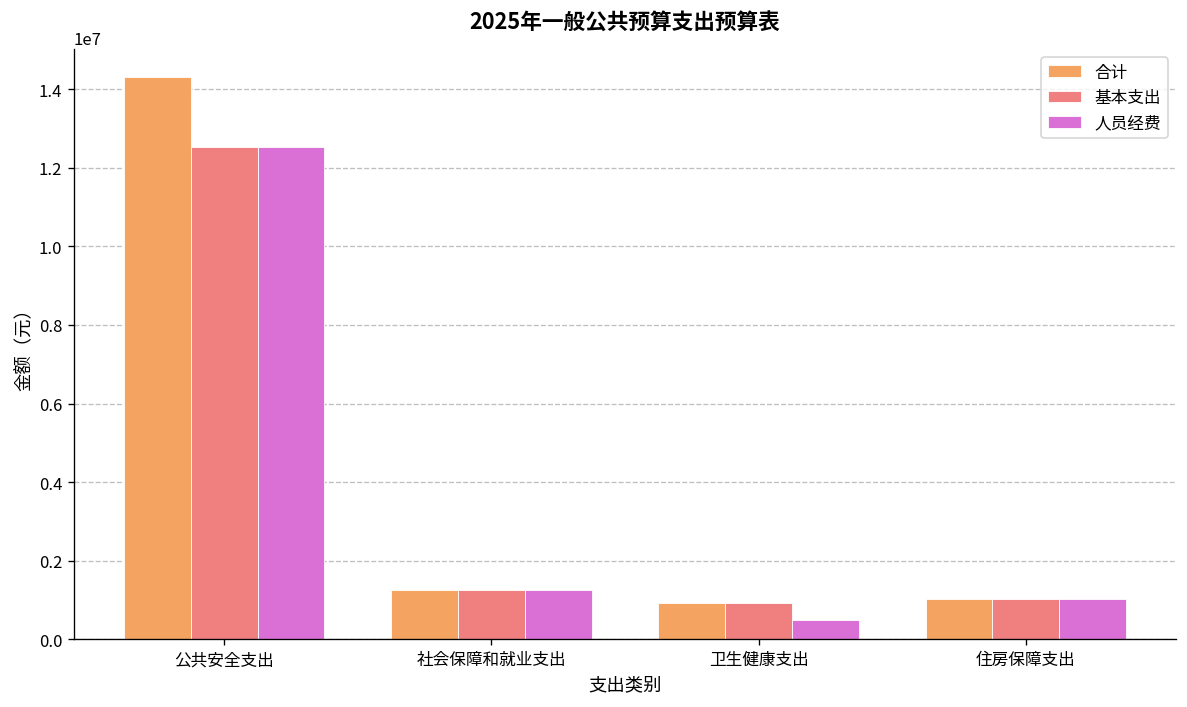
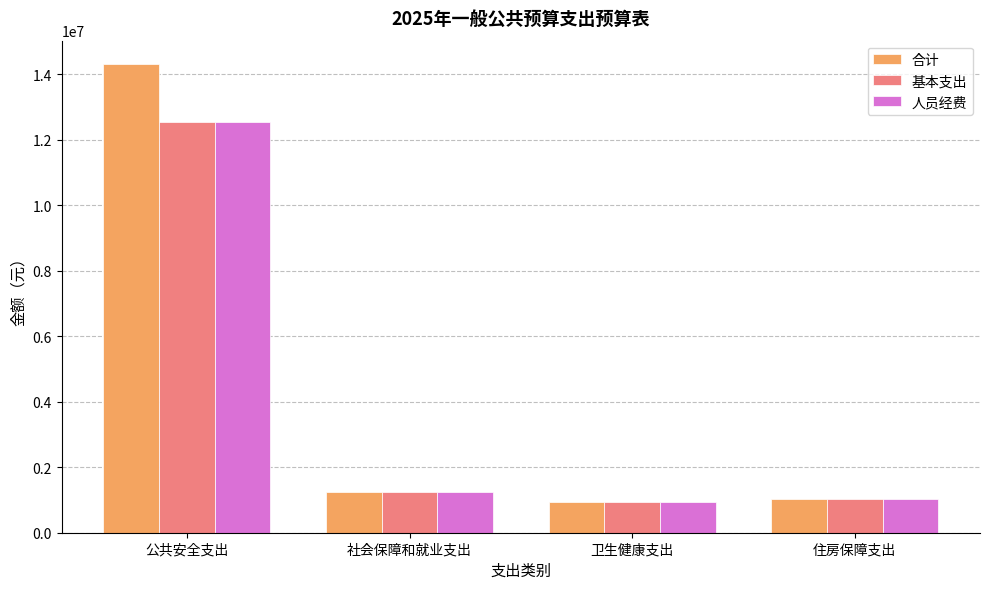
人员经费, 卫生健康支出: 500000 -> 900000
